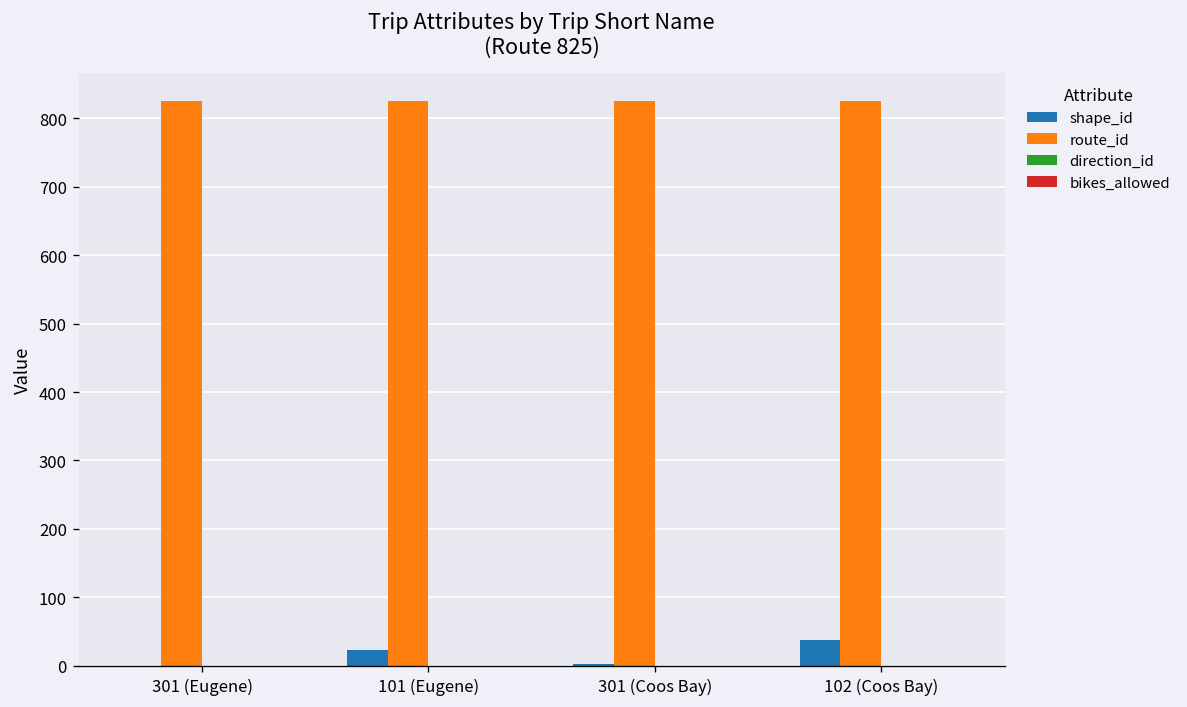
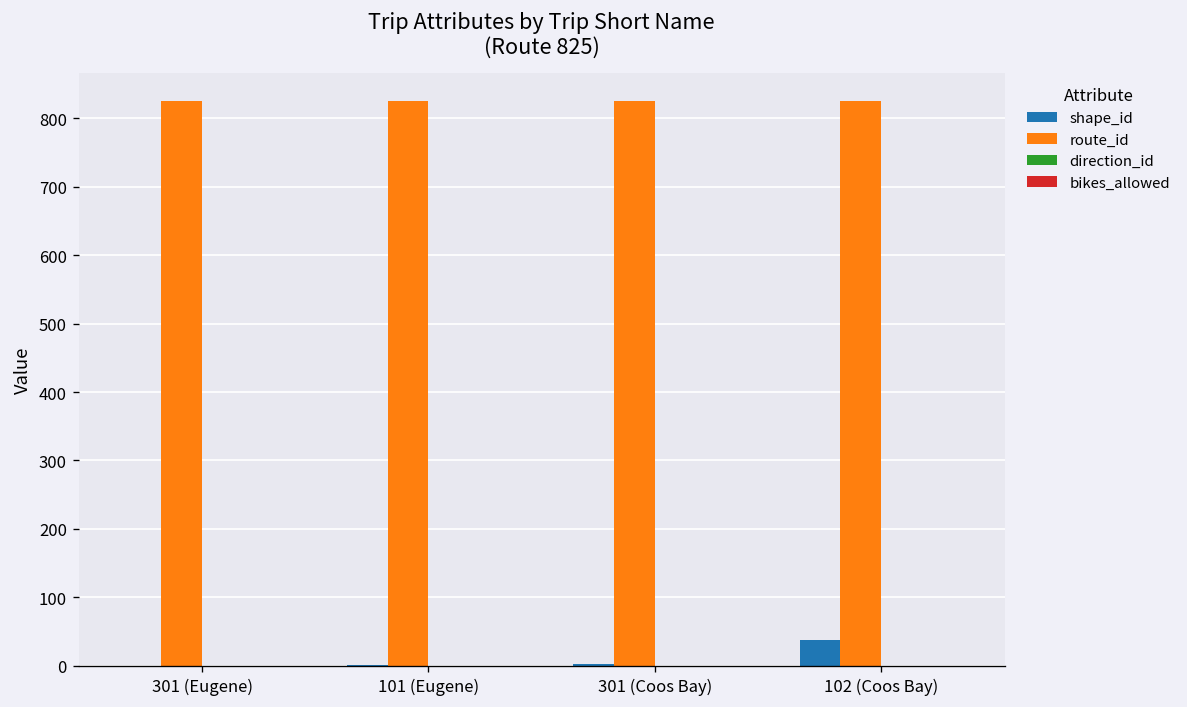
shape_id, 101 (Eugene): 20 -> 0
